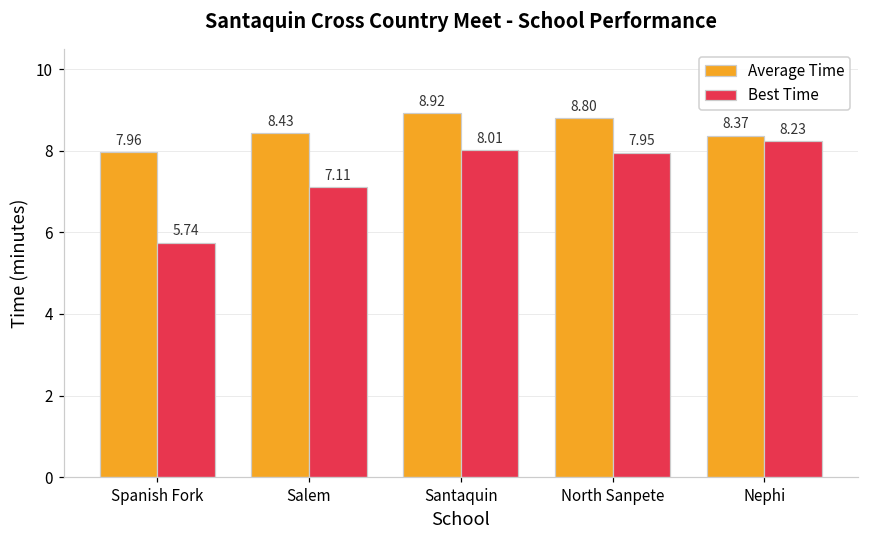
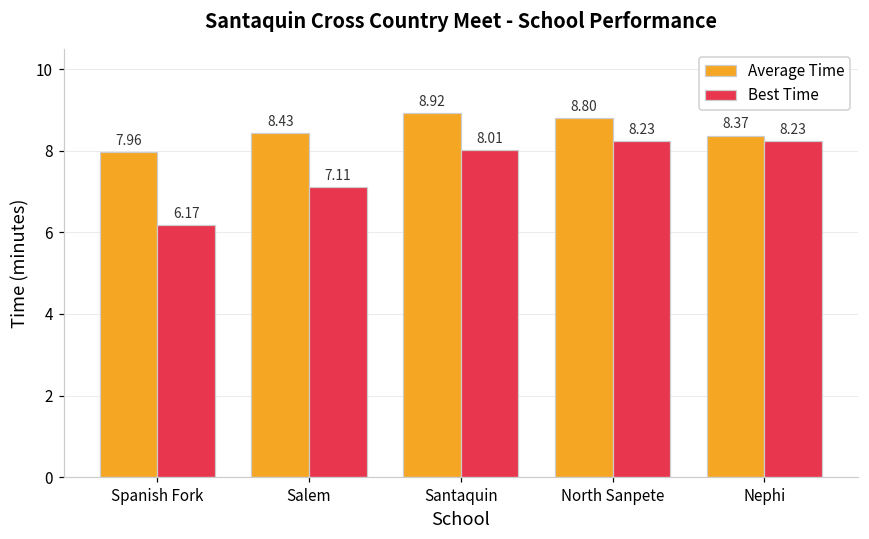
Best Time, Spanish Fork: 5.74 -> 6.17
Best Time, North Sanpete: 7.95 -> 8.23
